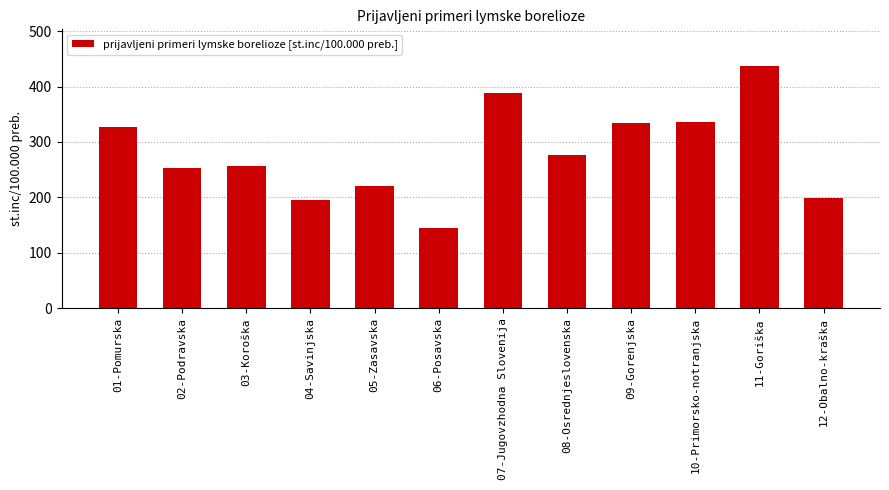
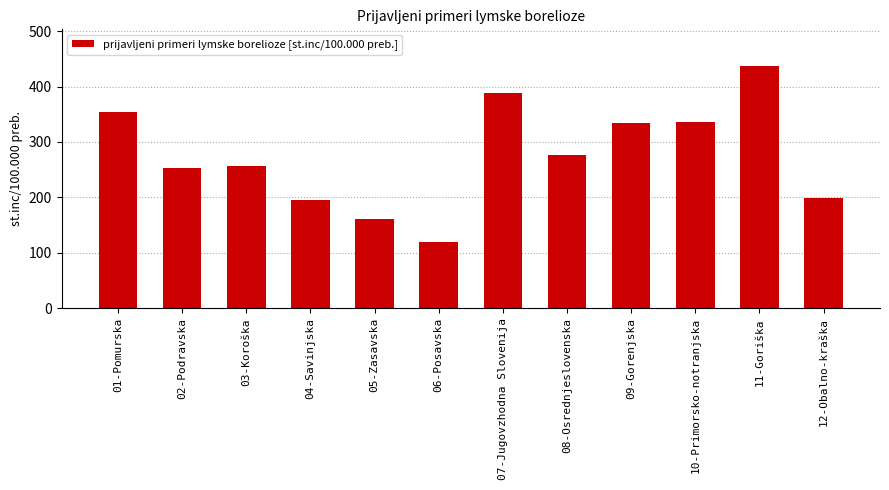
01-Pomurska: 330 -> 350
05-Zasavska: 220 -> 160
06-Posavska: 140 -> 120
